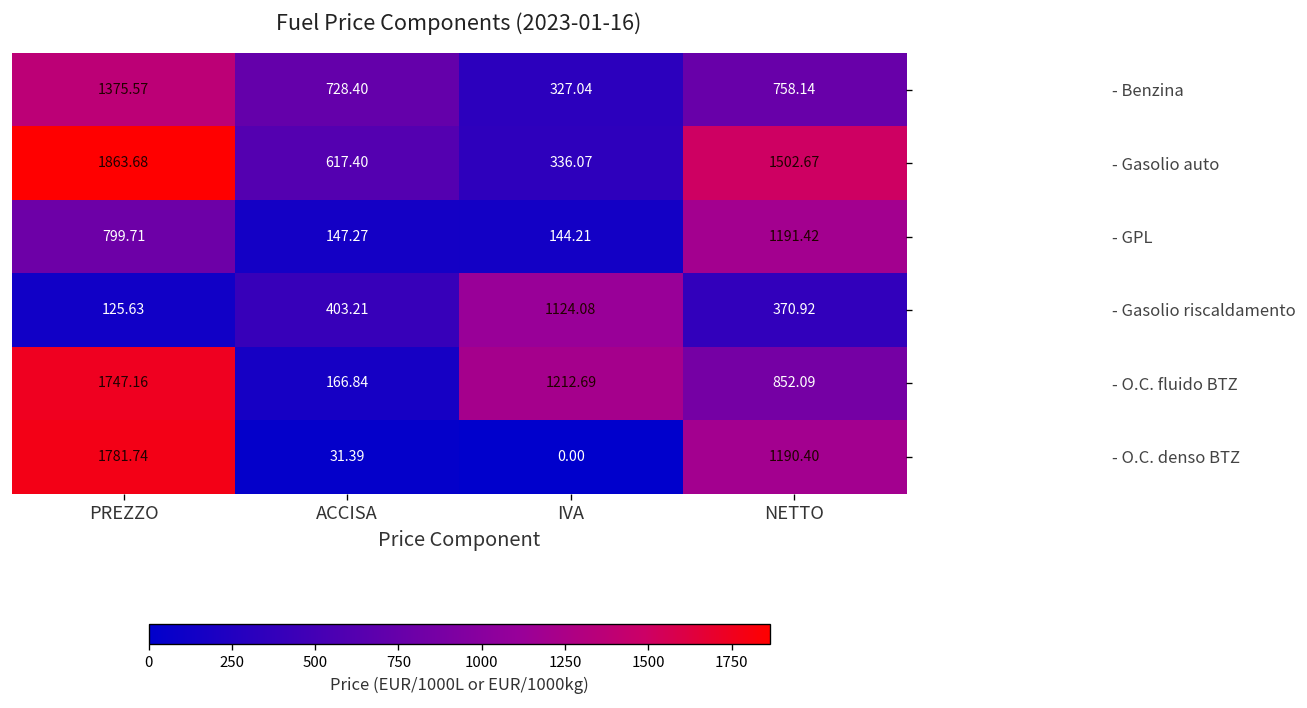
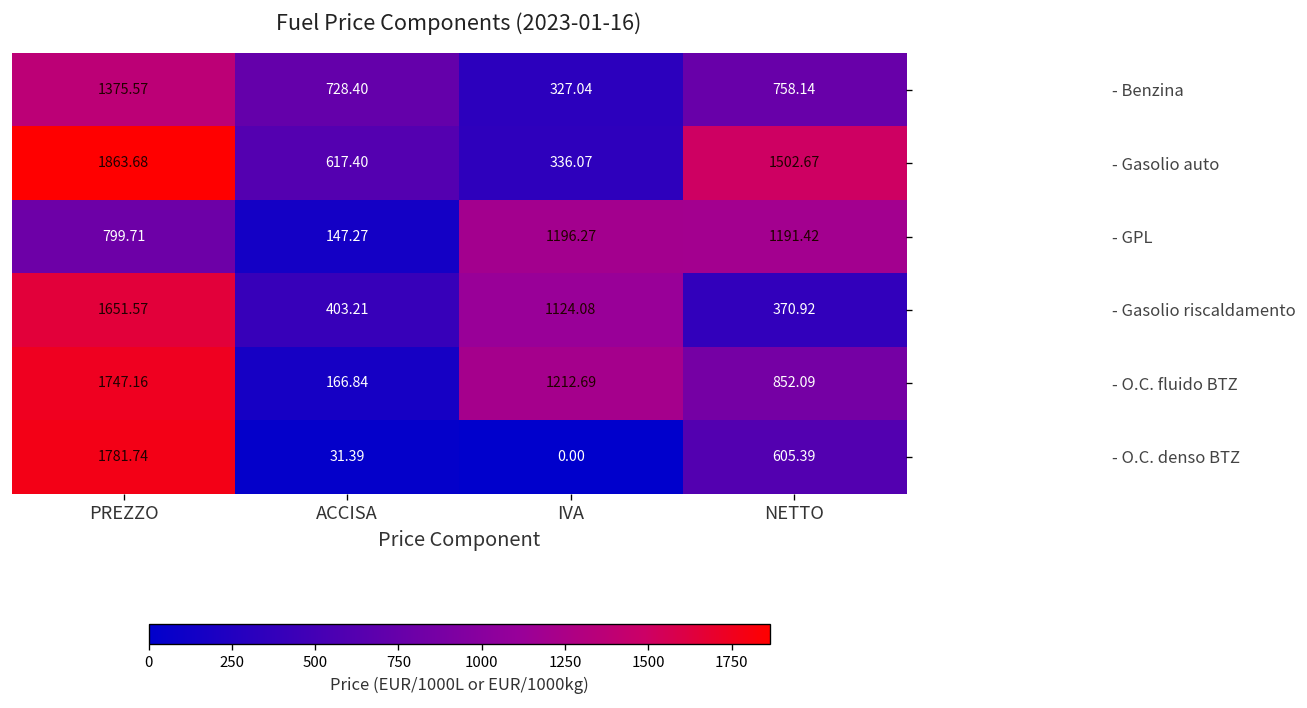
- GPL, IVA: 144.21 -> 1196.27
- Gasolio riscaldamento, PREZZO: 125.63 -> 1651.57
- O.C. denso BTZ, NETTO: 1190.40 -> 605.39
